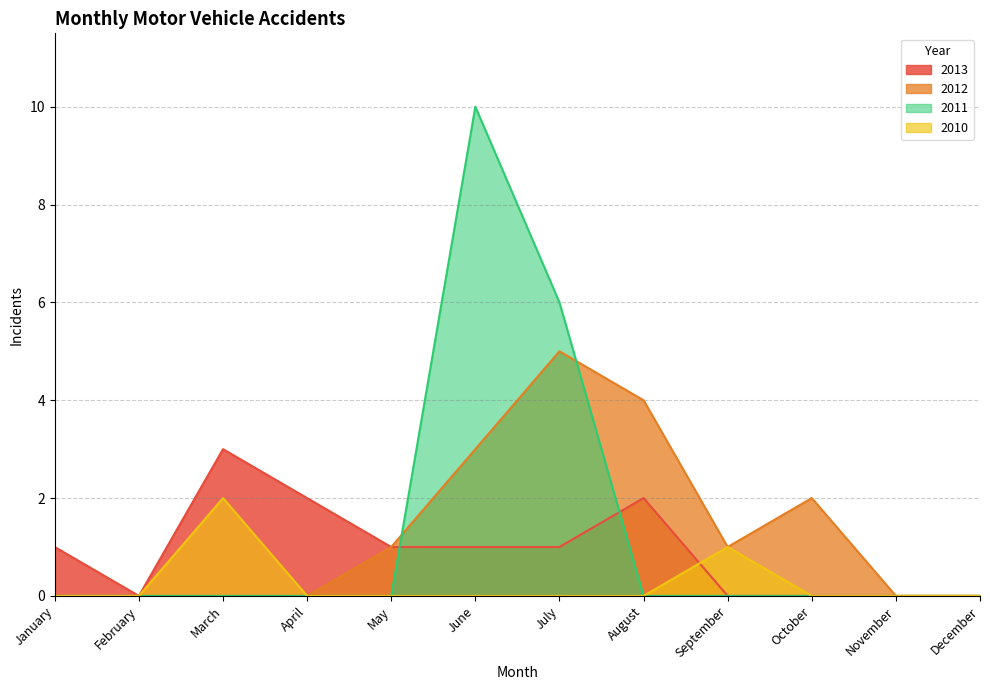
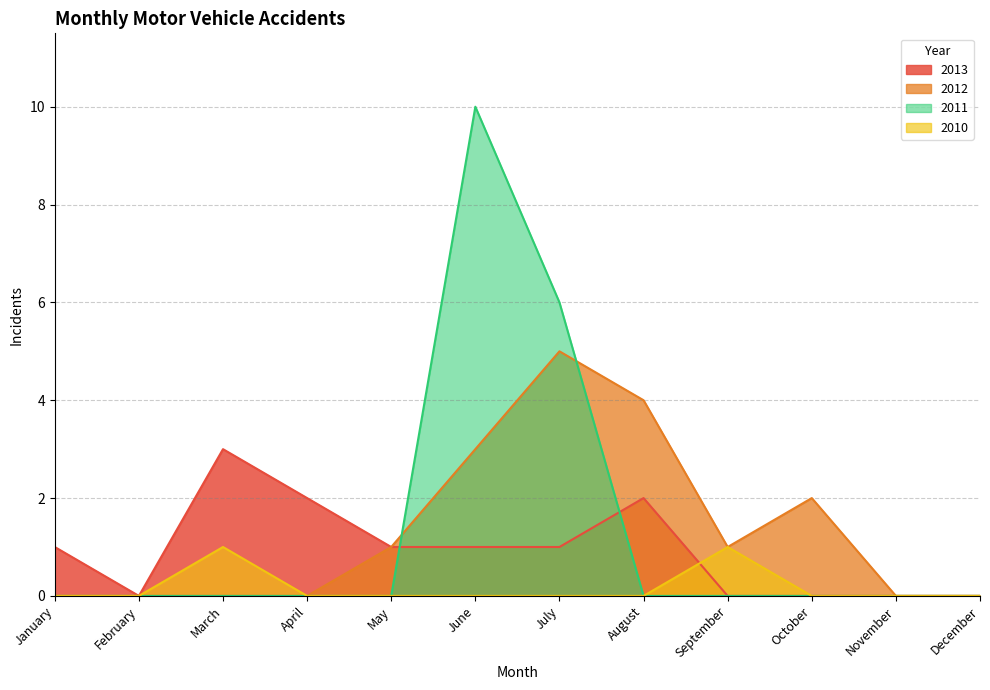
2010, March: 2 -> 1
